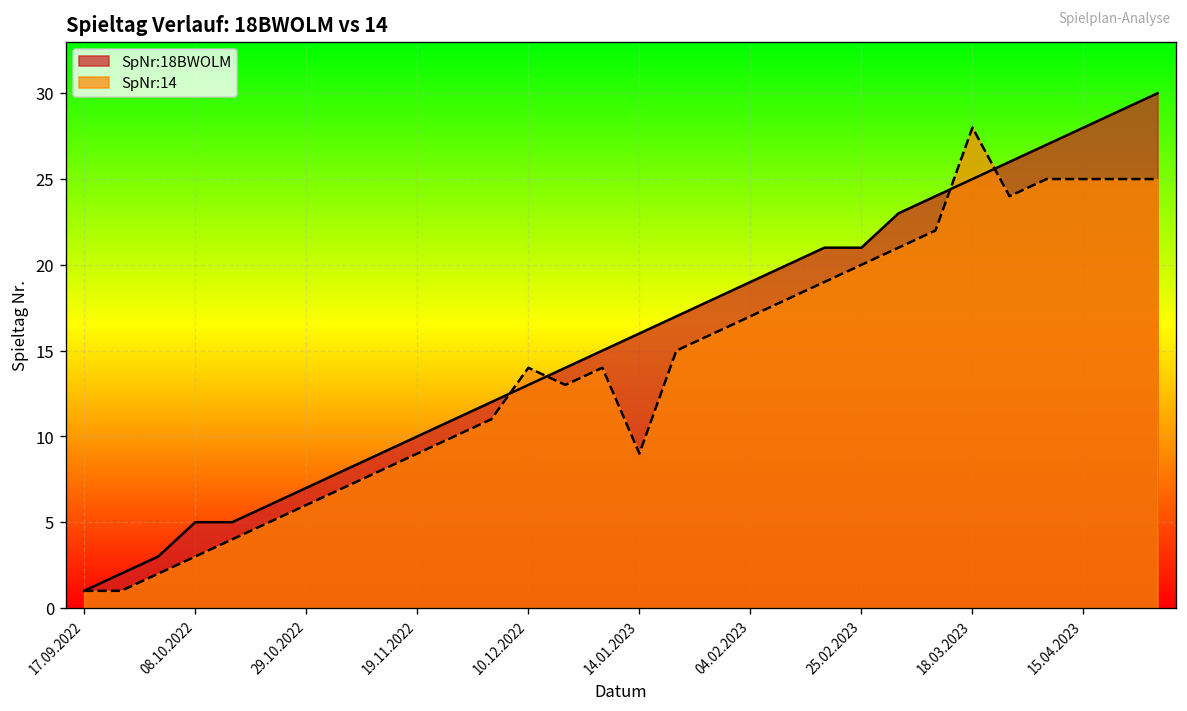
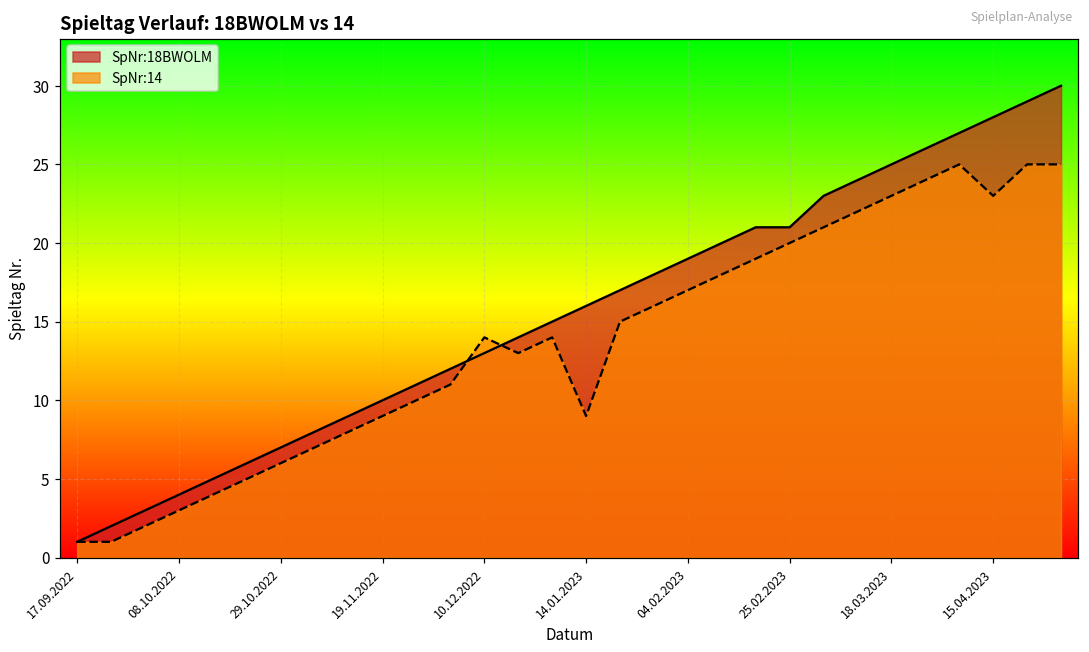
SpNr:18BWOLM, 08.10.2022: 5 -> 4
SpNr:14, 18.03.2023: 28 -> 23
SpNr:14, 15.04.2023: 25 -> 23
